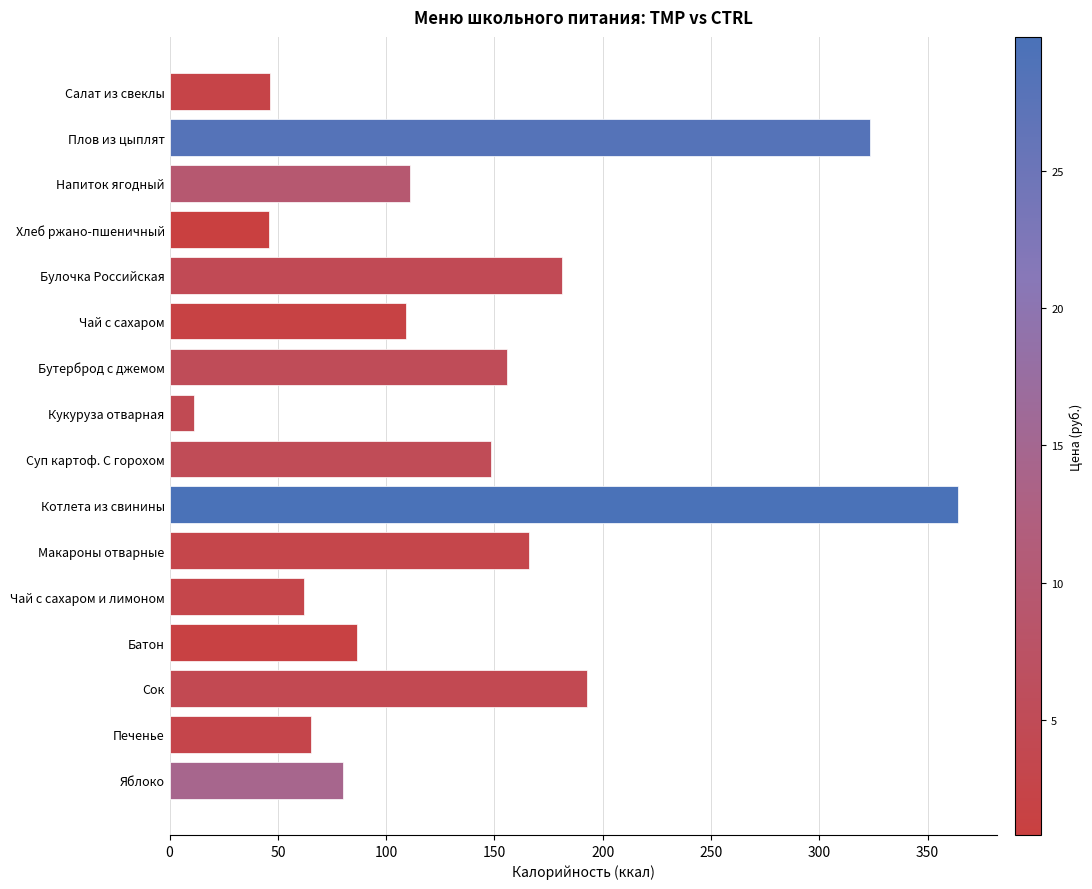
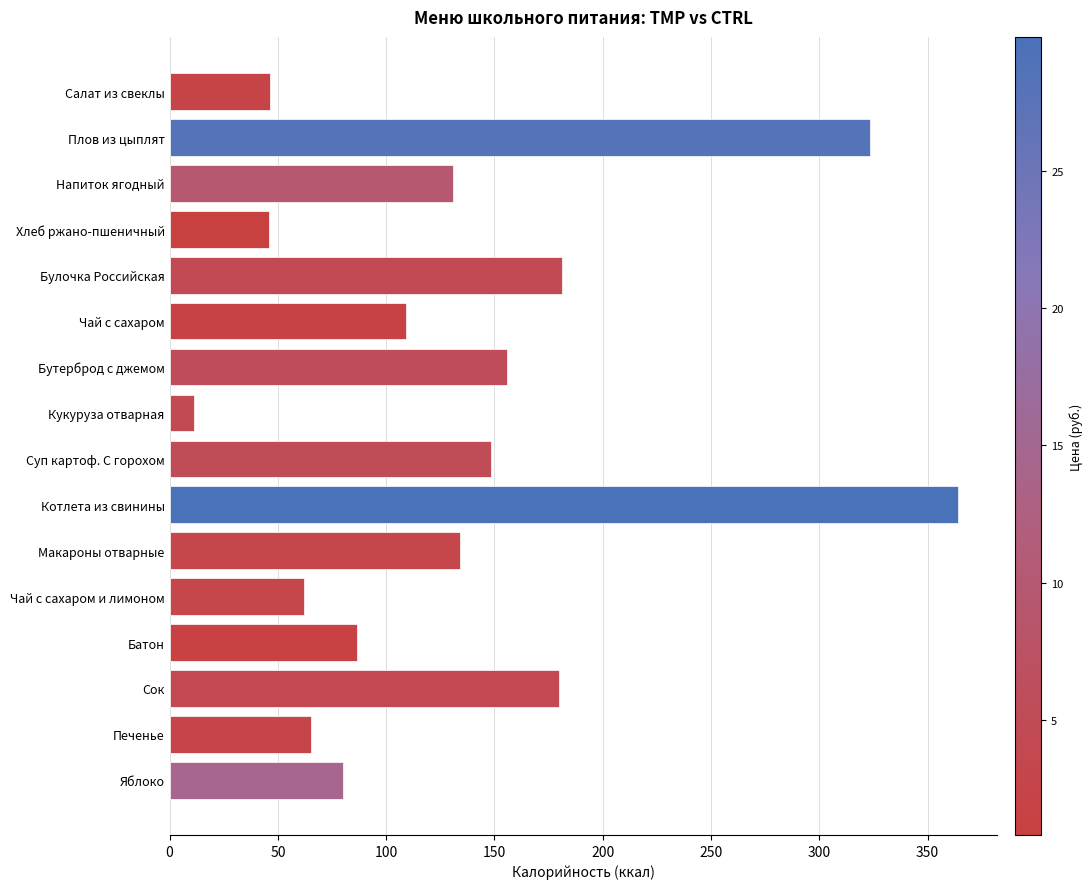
Напиток ягодный: 111 -> 131
Макароны отварные: 166 -> 134
Сок: 193 -> 180
